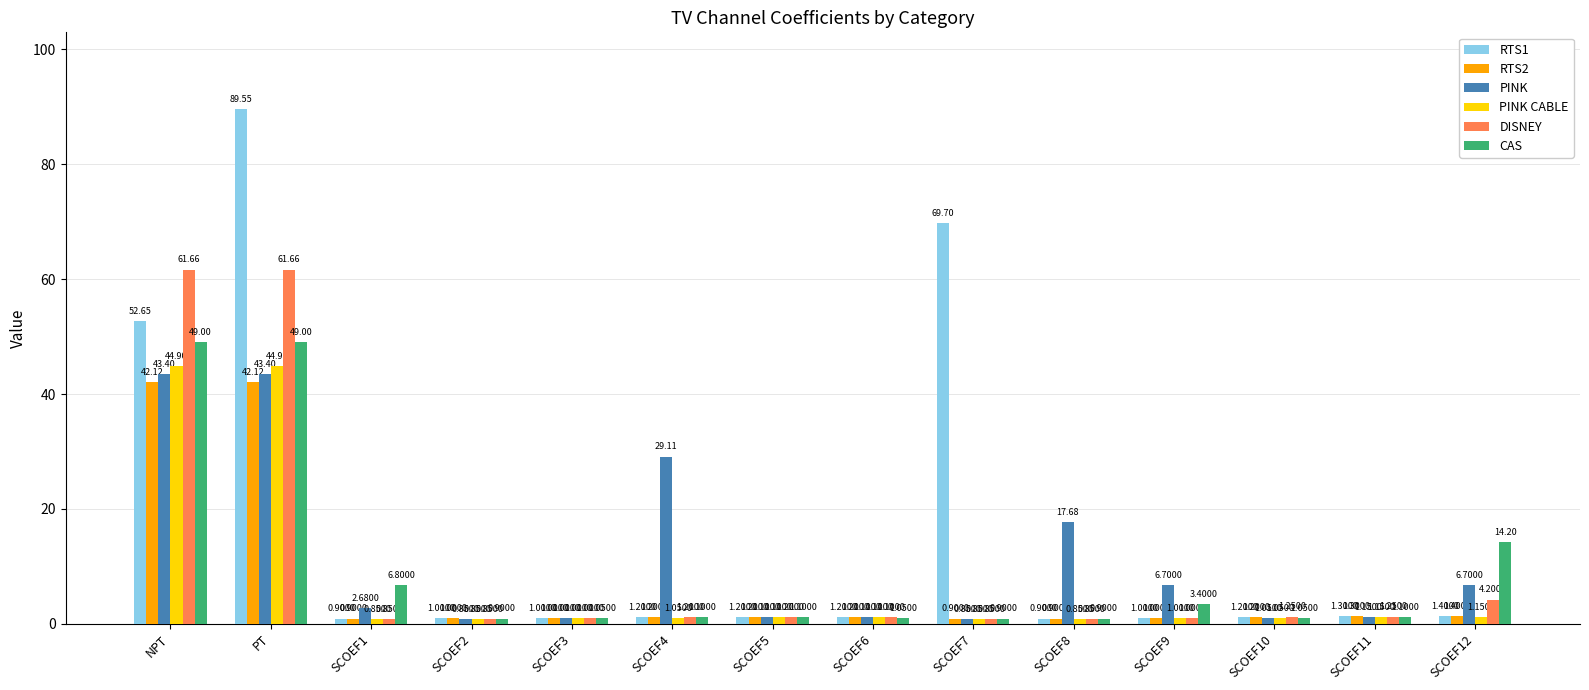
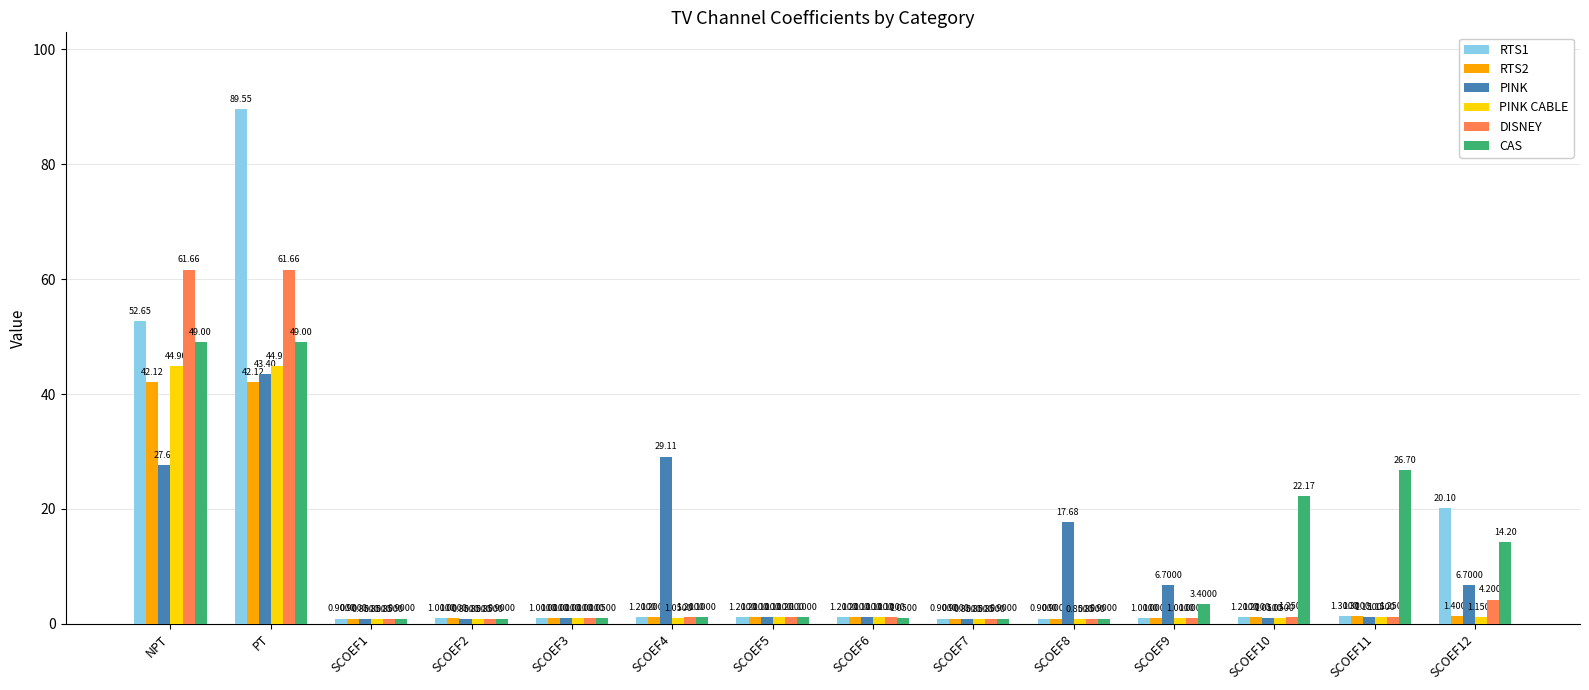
PINK, NPT: 43.40 -> 27.60
PINK, SCOEF1: 2.6800 -> 0.8500
CAS, SCOEF1: 6.8000 -> 0.9000
RTS1, SCOEF7: 69.70 -> 0.9000
CAS, SCOEF10: 1.0500 -> 22.17
CAS, SCOEF11: 1.1000 -> 26.70
RTS1, SCOEF12: 1.4000 -> 20.10
